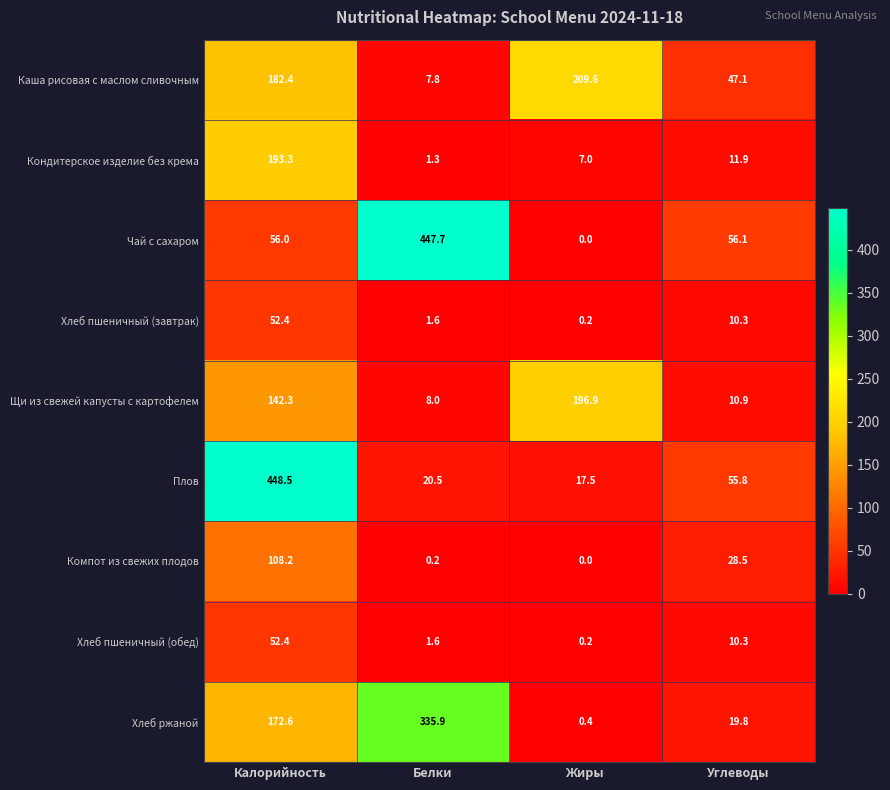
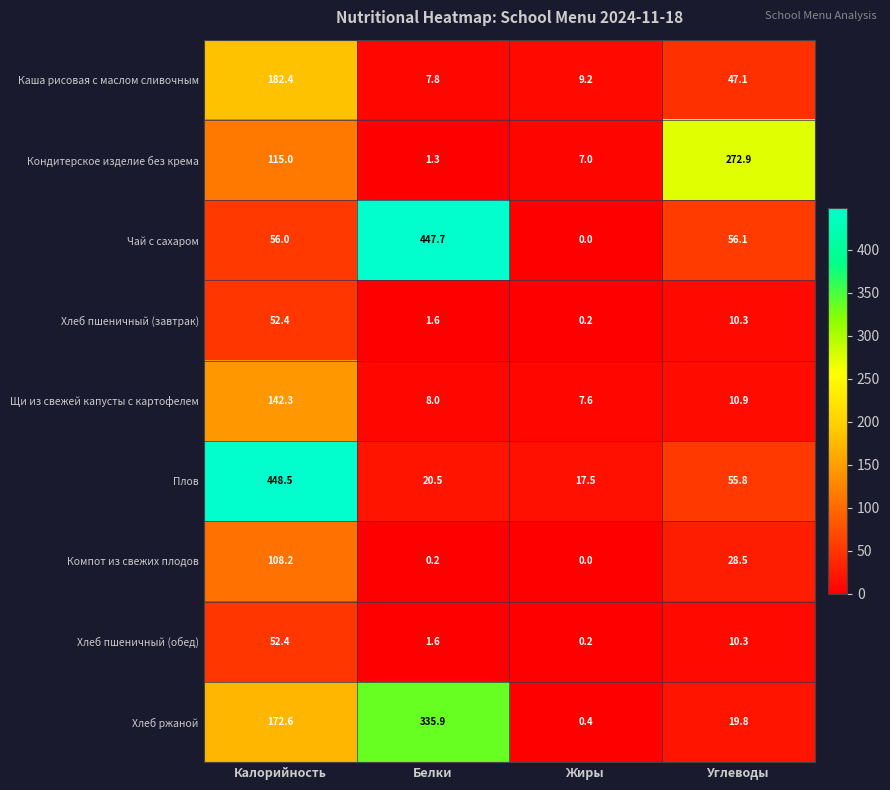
Каша рисовая с маслом сливочным, Жиры: 209.6 -> 9.2
Кондитерское изделие без крема, Калорийность: 193.3 -> 115.0
Кондитерское изделие без крема, Углеводы: 11.9 -> 272.9
Щи из свежей капусты с картофелем, Жиры: 196.9 -> 7.6
